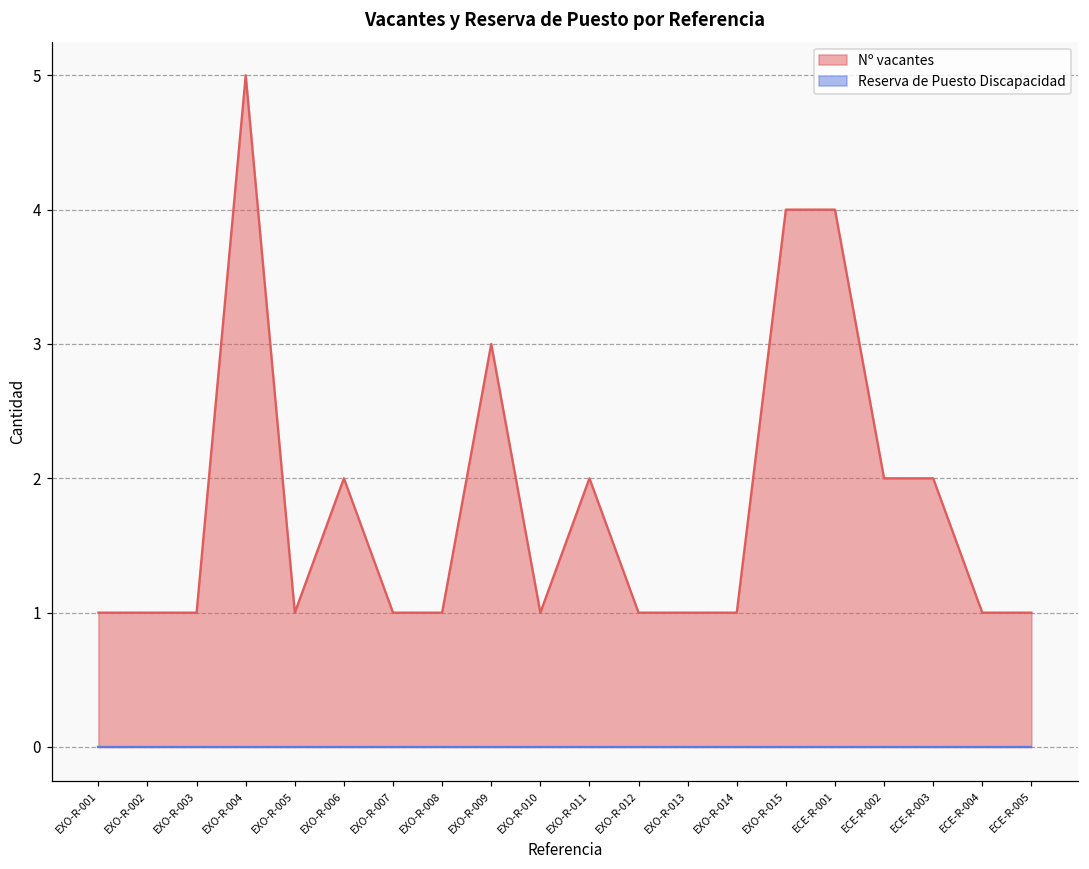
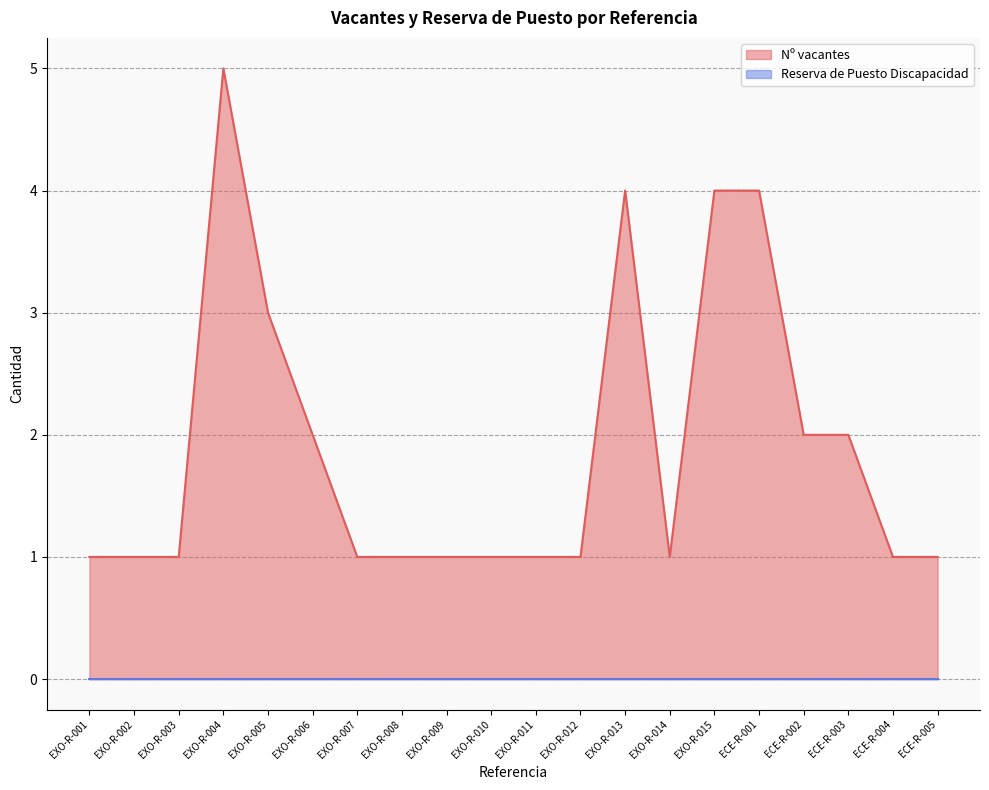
Nº vacantes, EXO-R-005: 1 -> 3
Nº vacantes, EXO-R-009: 3 -> 1
Nº vacantes, EXO-R-011: 2 -> 1
Nº vacantes, EXO-R-013: 1 -> 4
